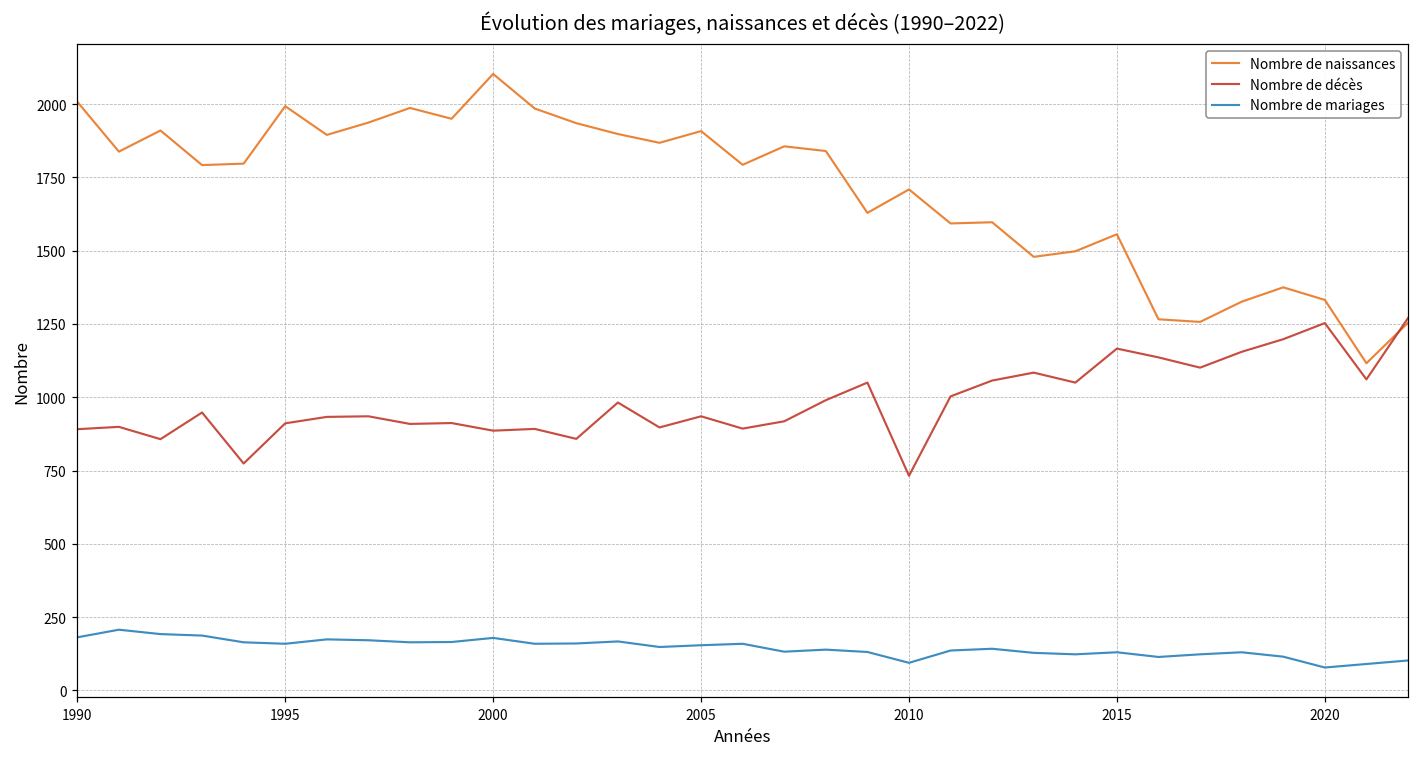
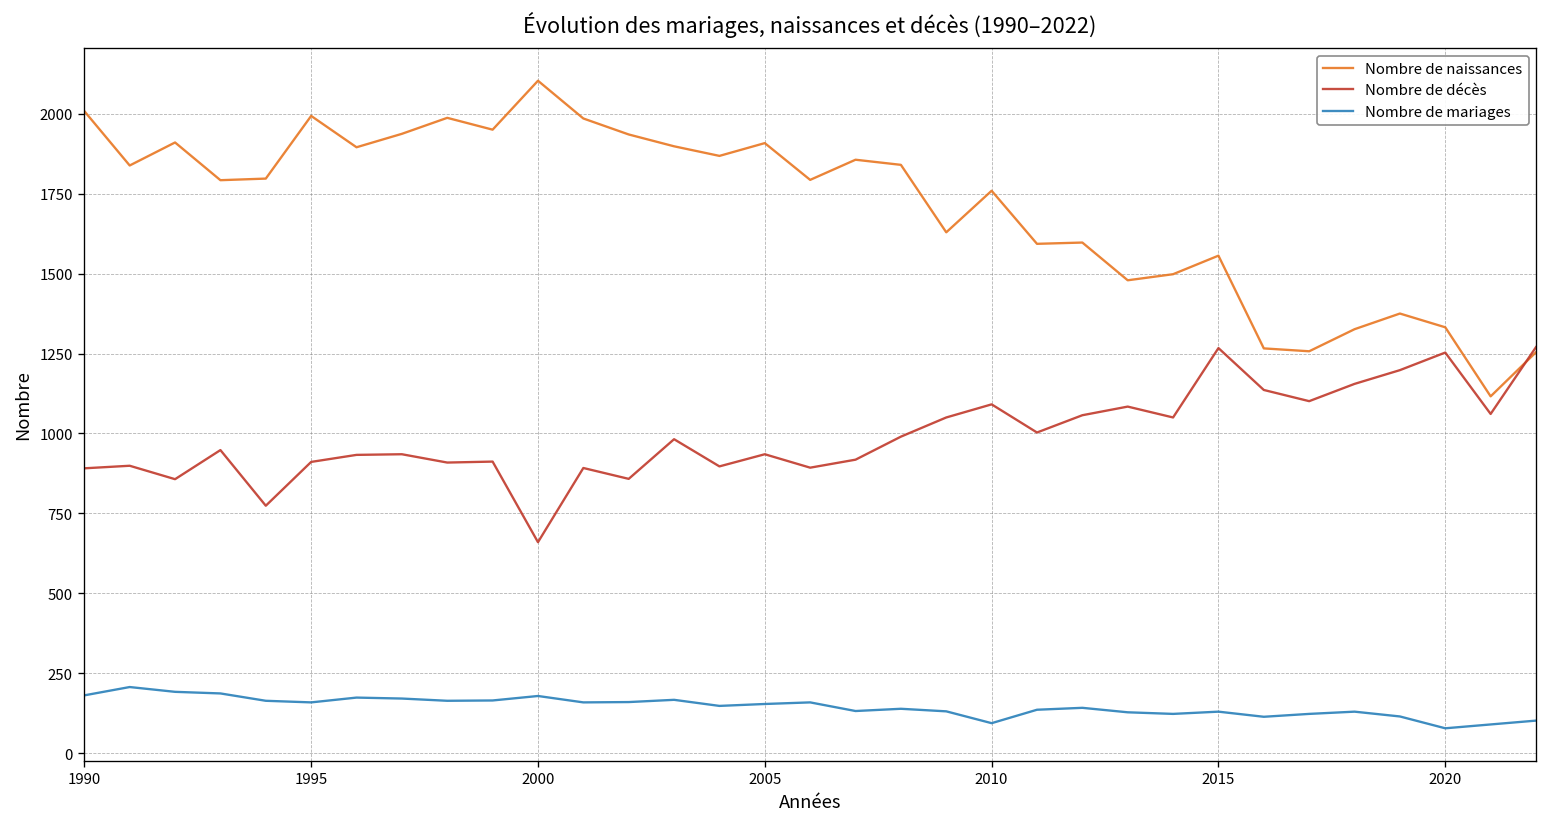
Nombre de décès, 2000: 890 -> 660
Nombre de naissances, 2010: 1710 -> 1760
Nombre de décès, 2010: 730 -> 1090
Nombre de décès, 2015: 1170 -> 1270
